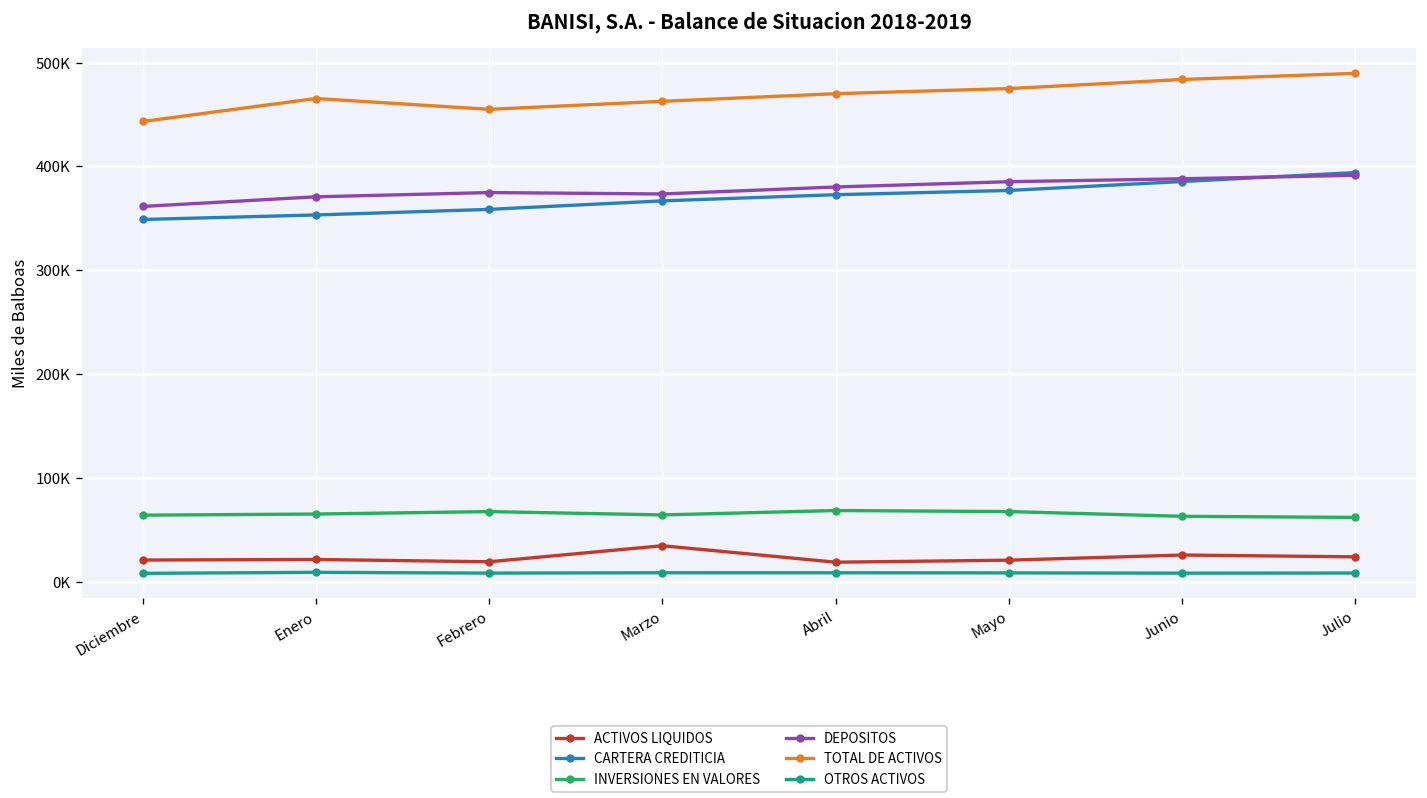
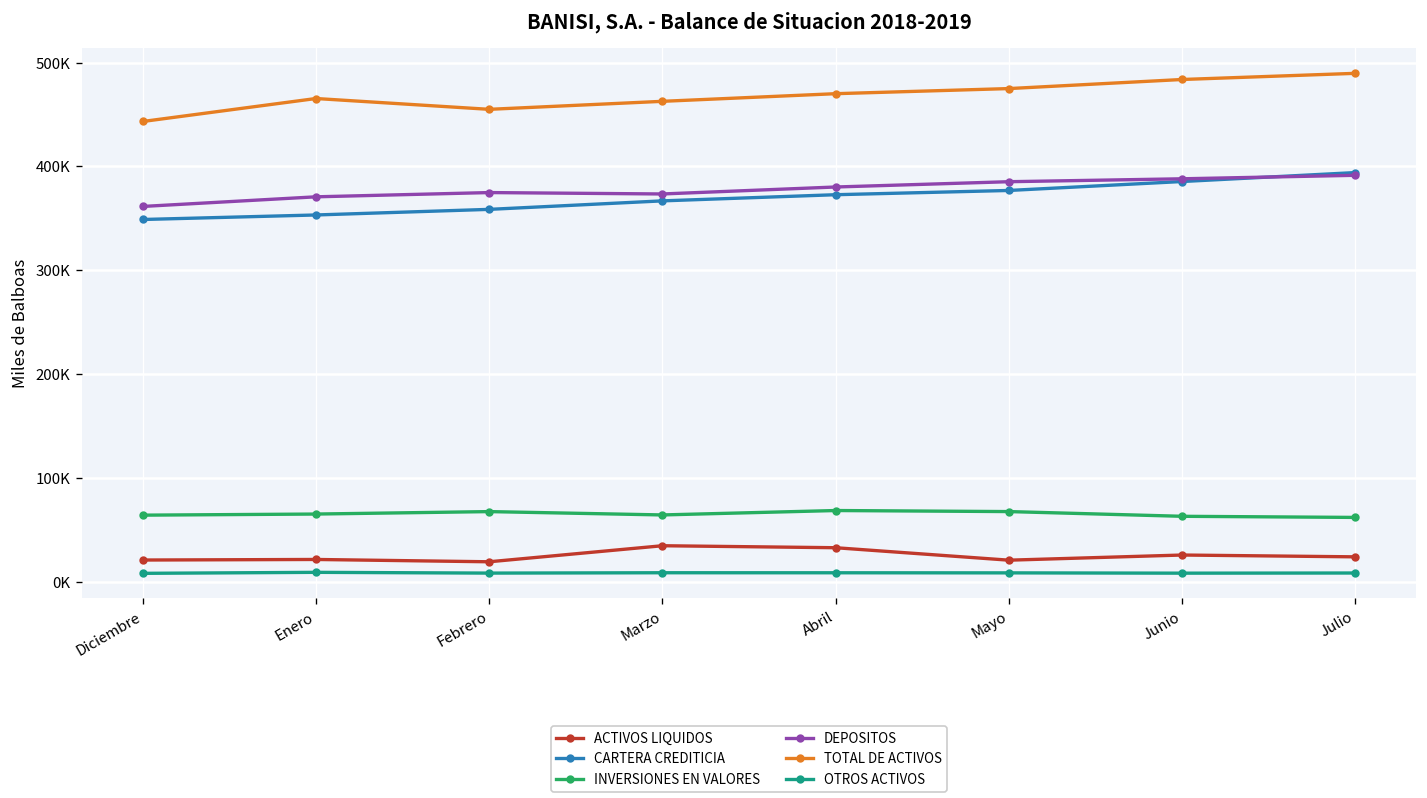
ACTIVOS LIQUIDOS, Abril: 20000 -> 30000
